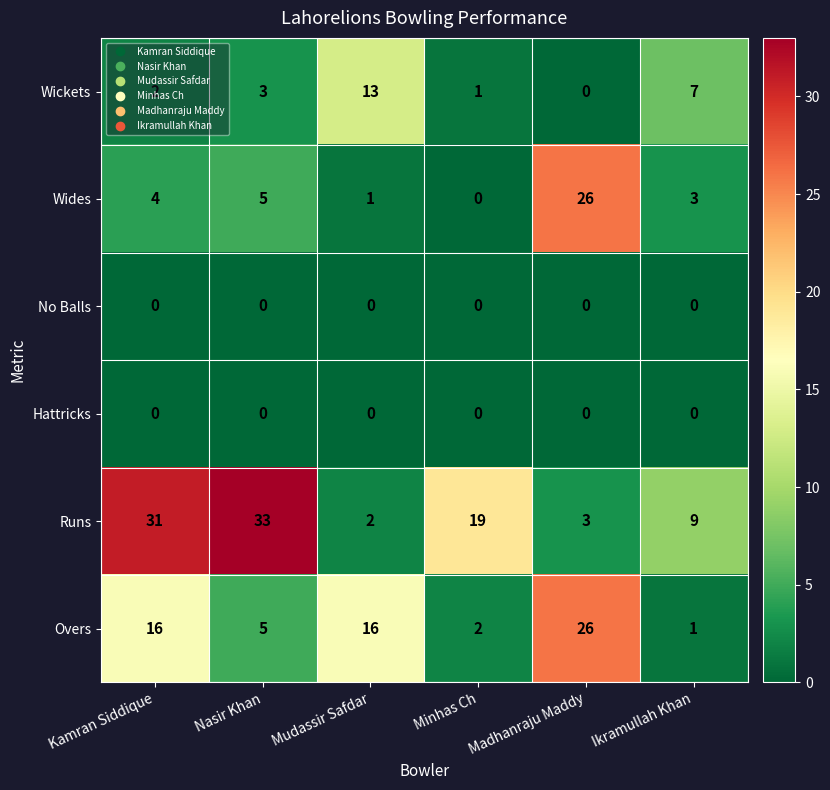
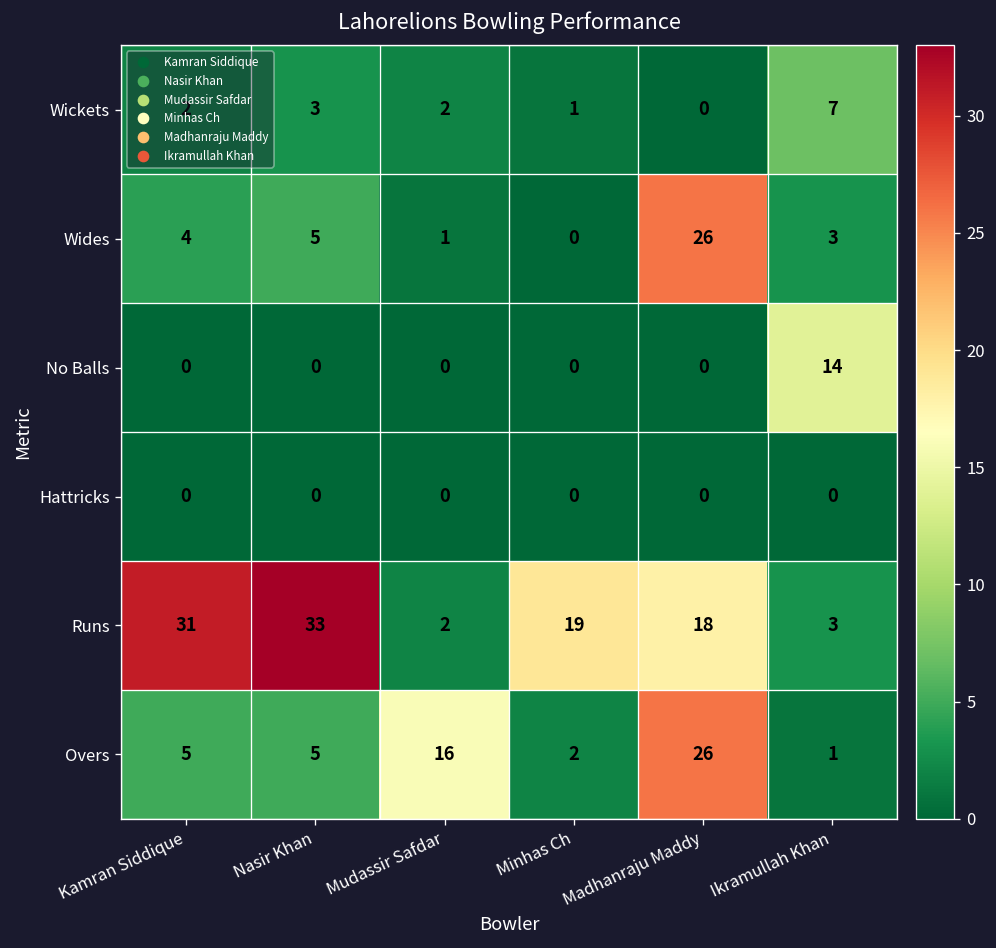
Wickets, Mudassir Safdar: 13 -> 2
No Balls, Ikramullah Khan: 0 -> 14
Runs, Madhanraju Maddy: 3 -> 18
Runs, Ikramullah Khan: 9 -> 3
Overs, Kamran Siddique: 16 -> 5
